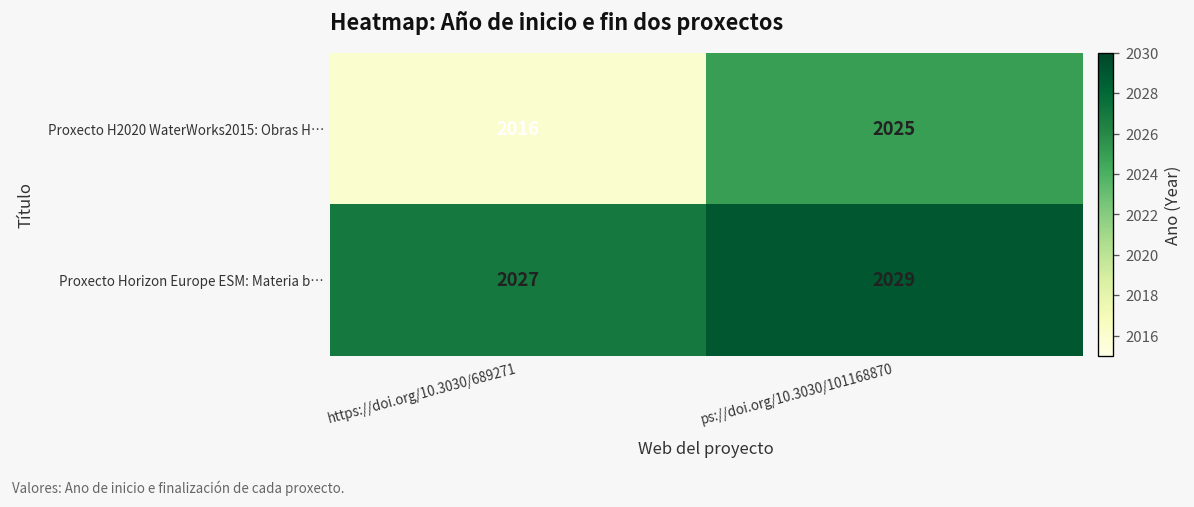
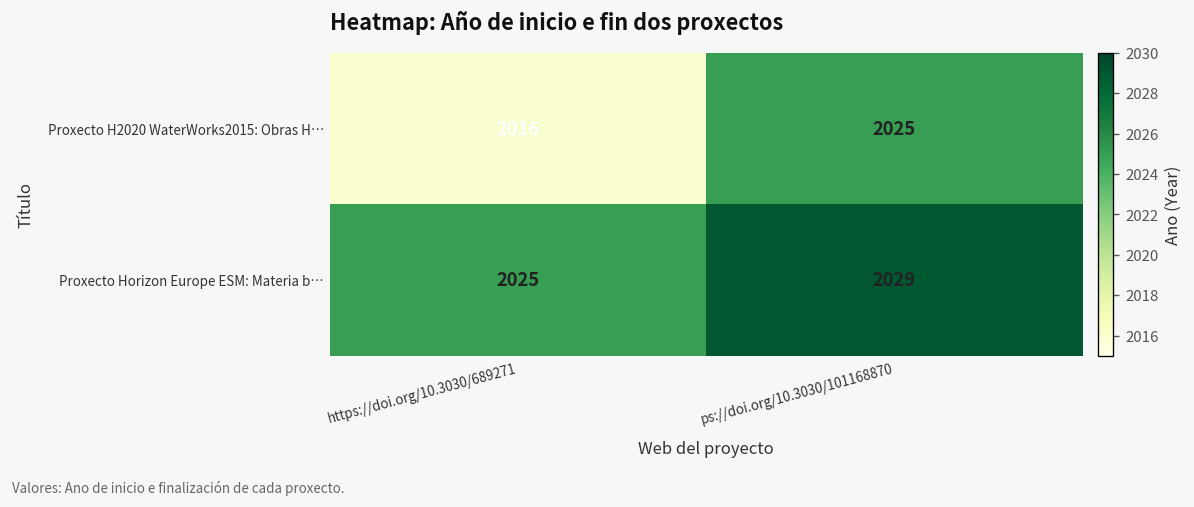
Proxecto Horizon Europe ESM: Materia b…, https://doi.org/10.3030/689271: 2027 -> 2025
